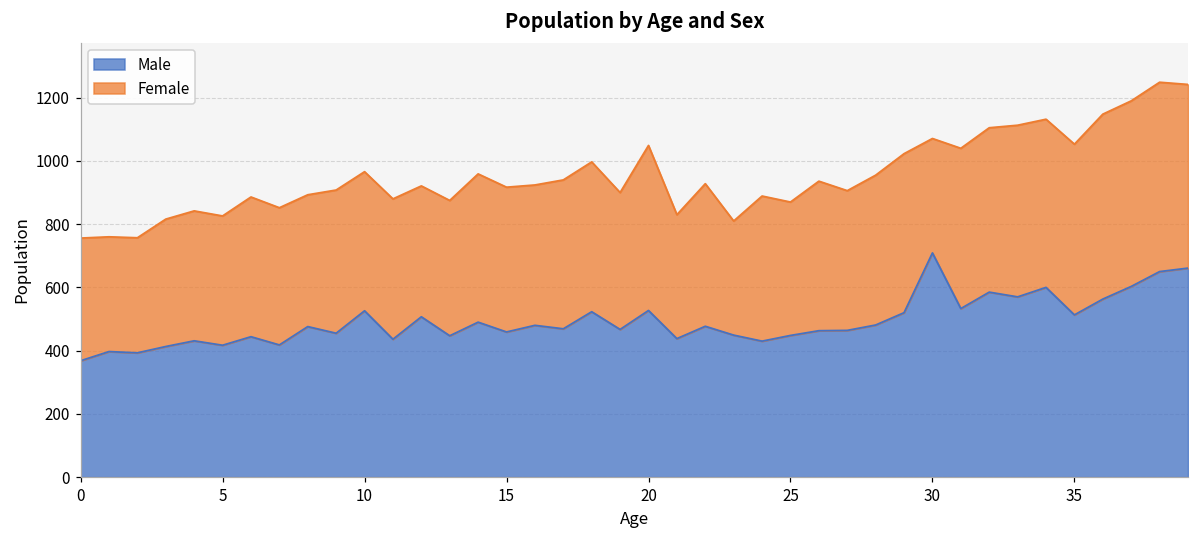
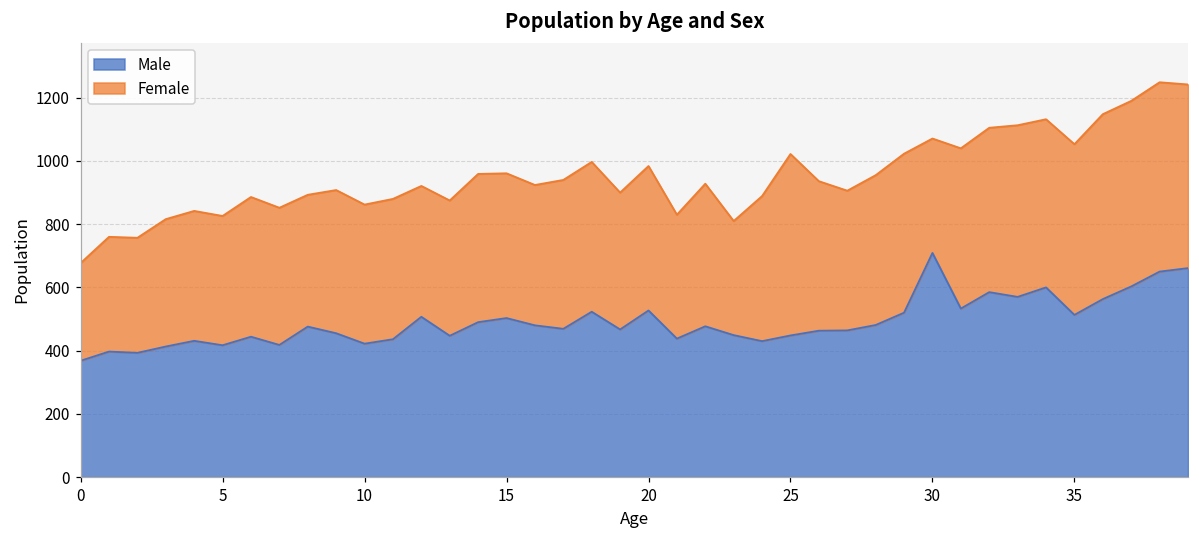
Female, 0: 390 -> 310
Male, 10: 530 -> 420
Male, 15: 460 -> 500
Female, 20: 520 -> 460
Female, 25: 420 -> 570
